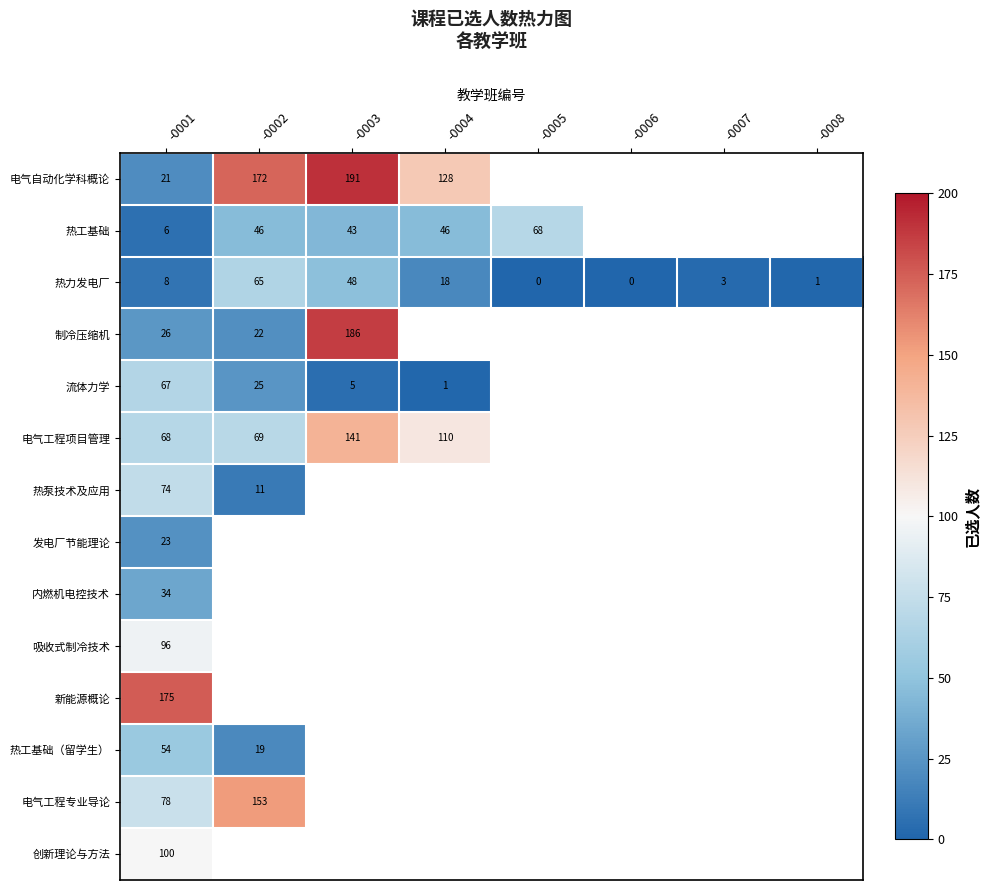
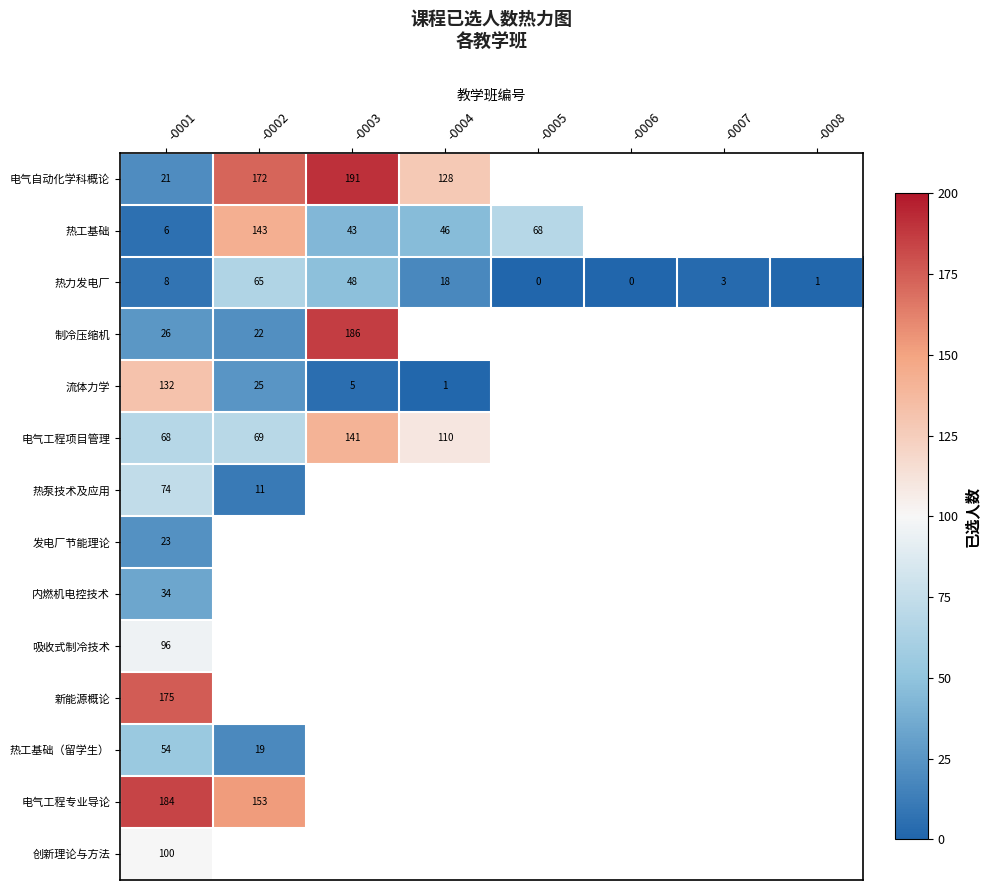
热工基础, -0002: 46 -> 143
流体力学, -0001: 67 -> 132
电气工程专业导论, -0001: 78 -> 184
